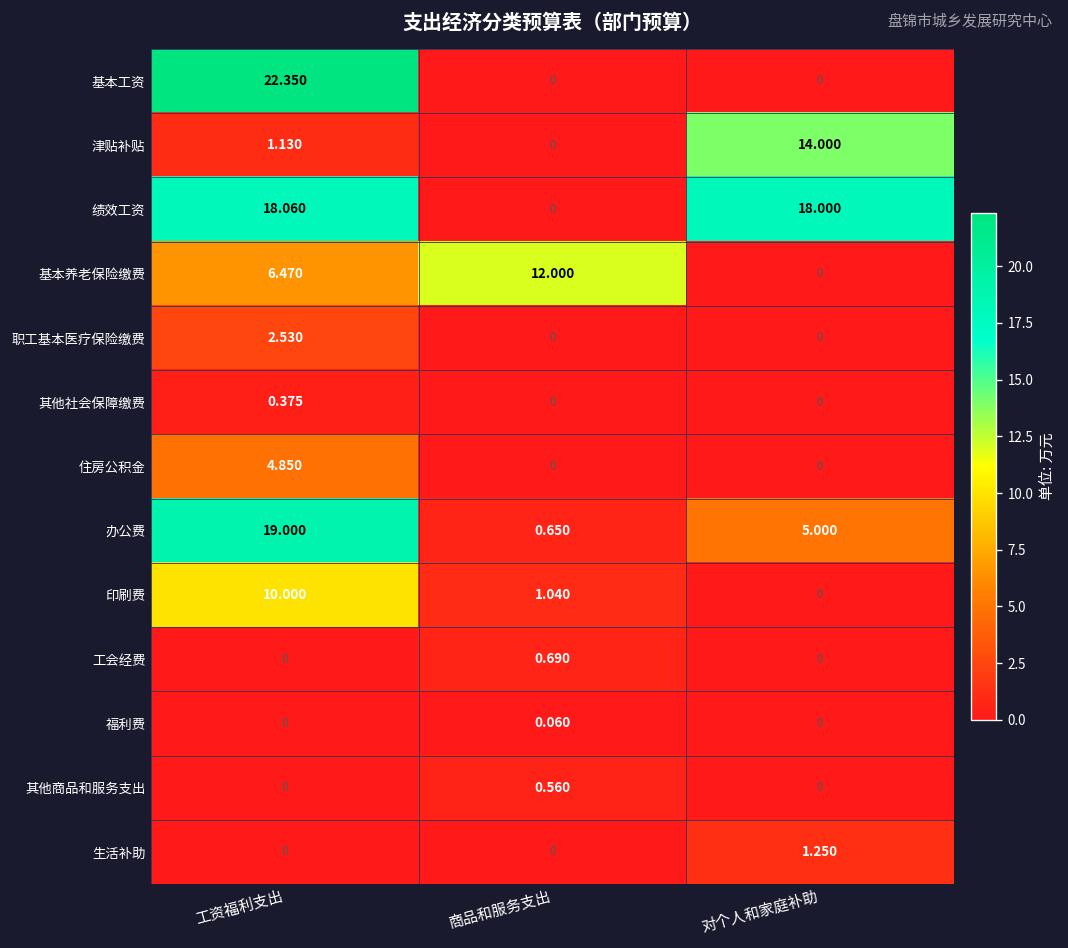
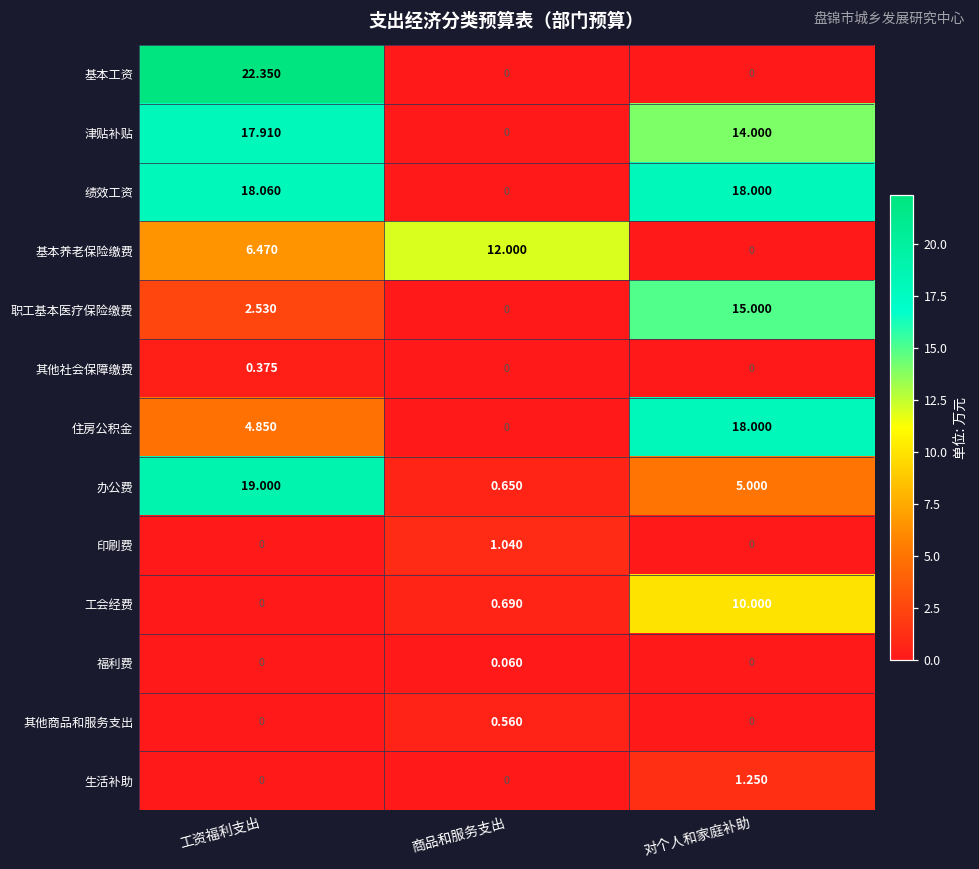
津贴补贴, 工资福利支出: 1.130 -> 17.910
职工基本医疗保险缴费, 对个人和家庭补助: 0 -> 15.000
住房公积金, 对个人和家庭补助: 0 -> 18.000
印刷费, 工资福利支出: 10.000 -> 0
工会经费, 对个人和家庭补助: 0 -> 10.000
